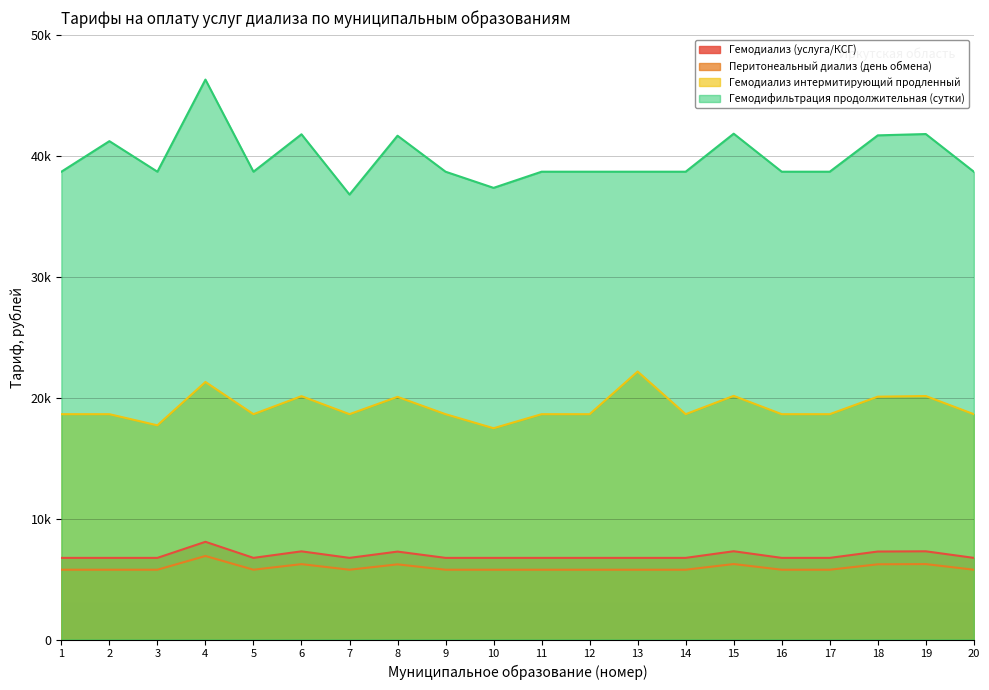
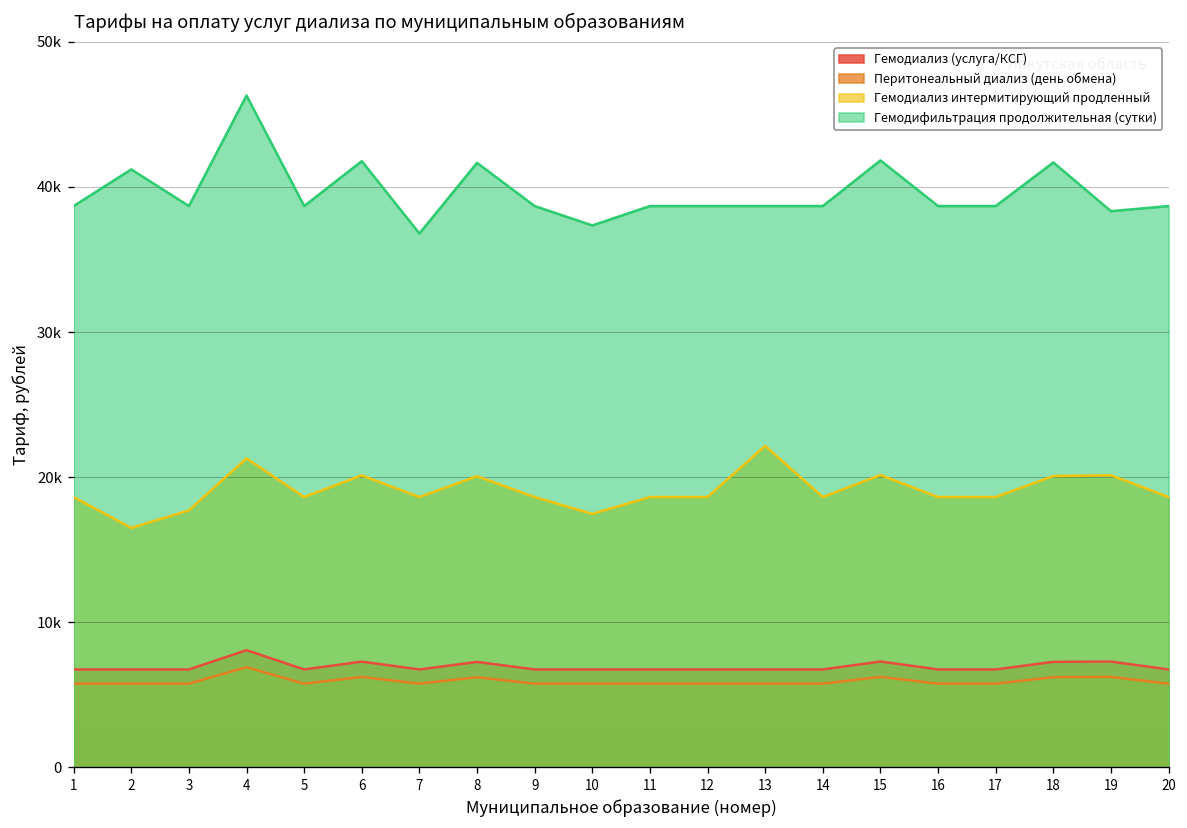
Гемодиализ интермитирующий продленный, 2: 18600 -> 16500
Гемодифильтрация продолжительная (сутки), 19: 41800 -> 38300
